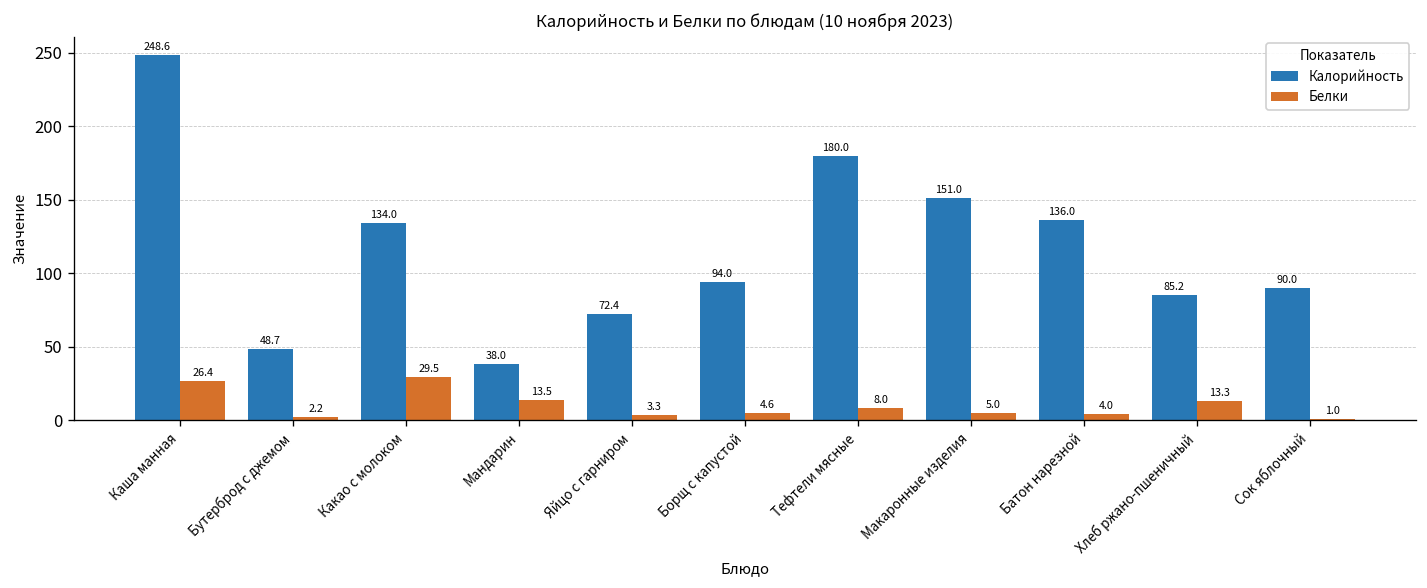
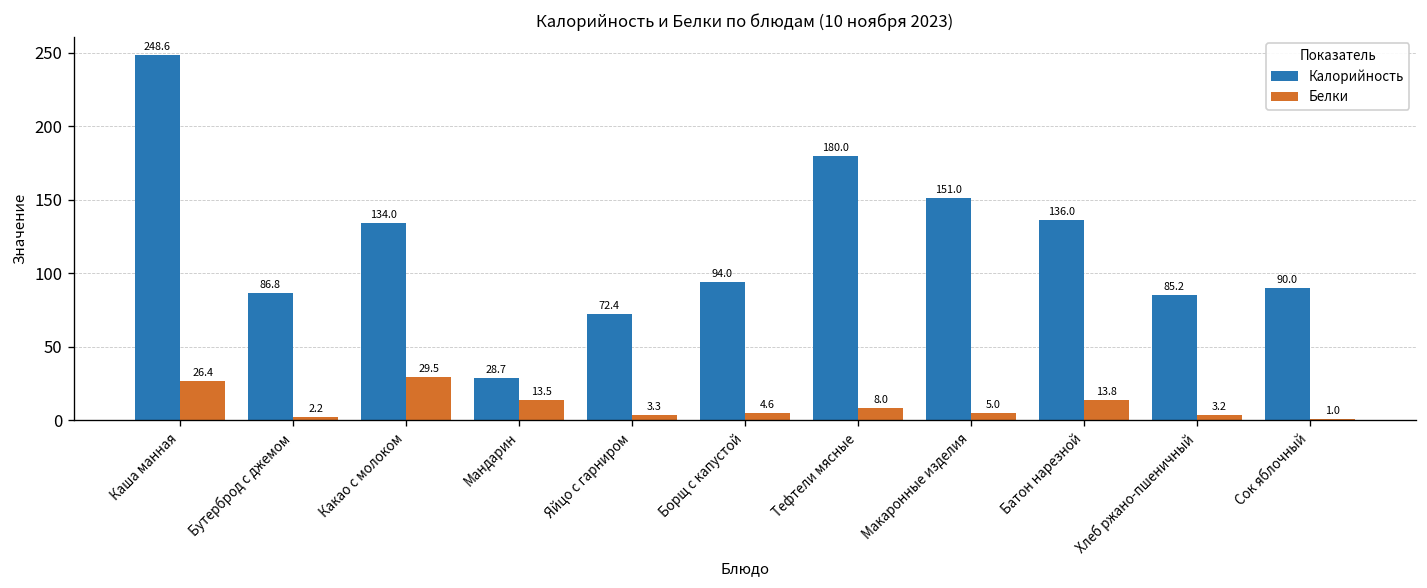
Калорийность, Бутерброд с джемом: 48.7 -> 86.8
Калорийность, Мандарин: 38.0 -> 28.7
Белки, Батон нарезной: 4.0 -> 13.8
Белки, Хлеб ржано-пшеничный: 13.3 -> 3.2
